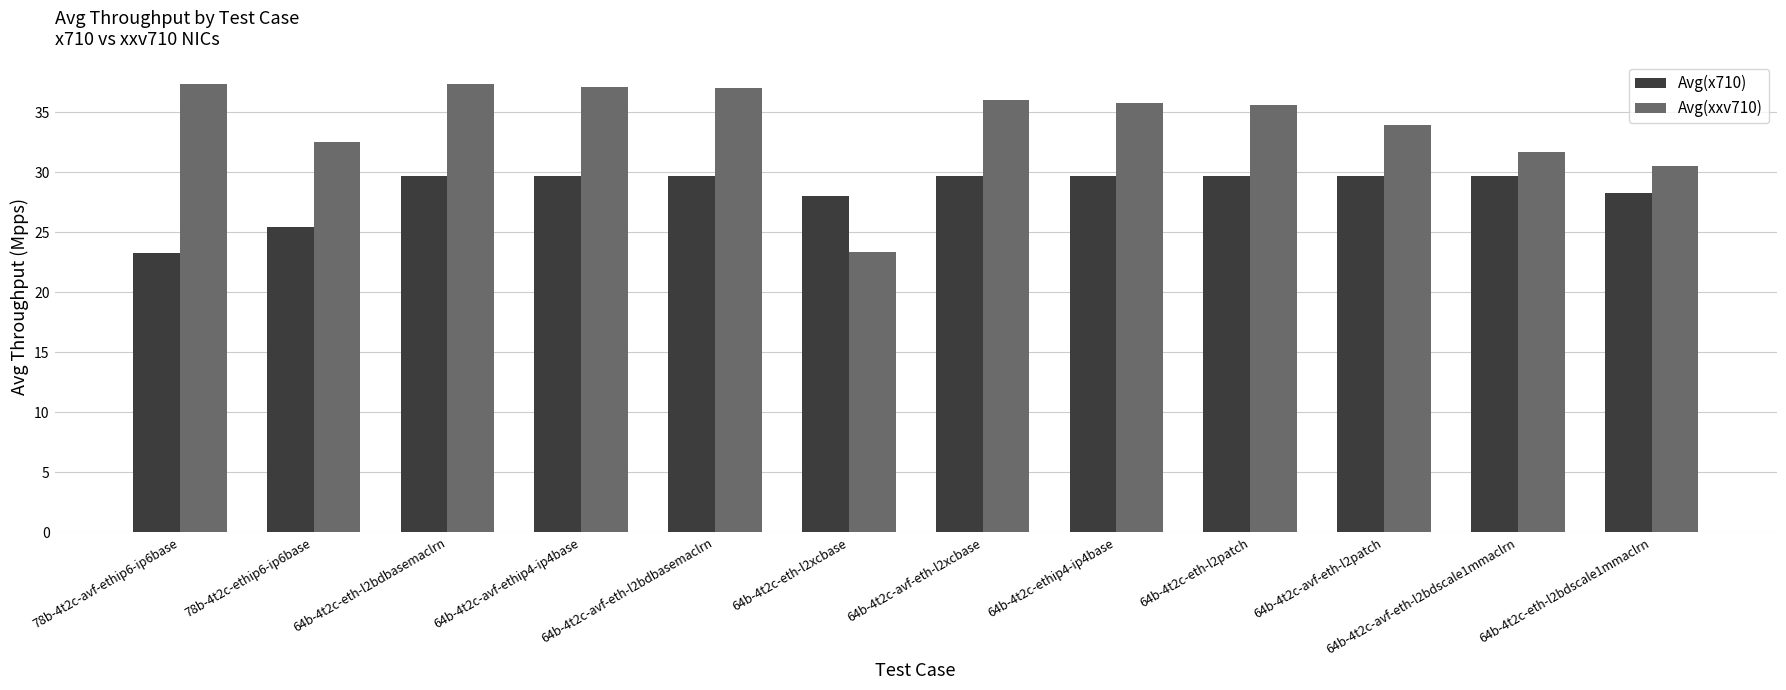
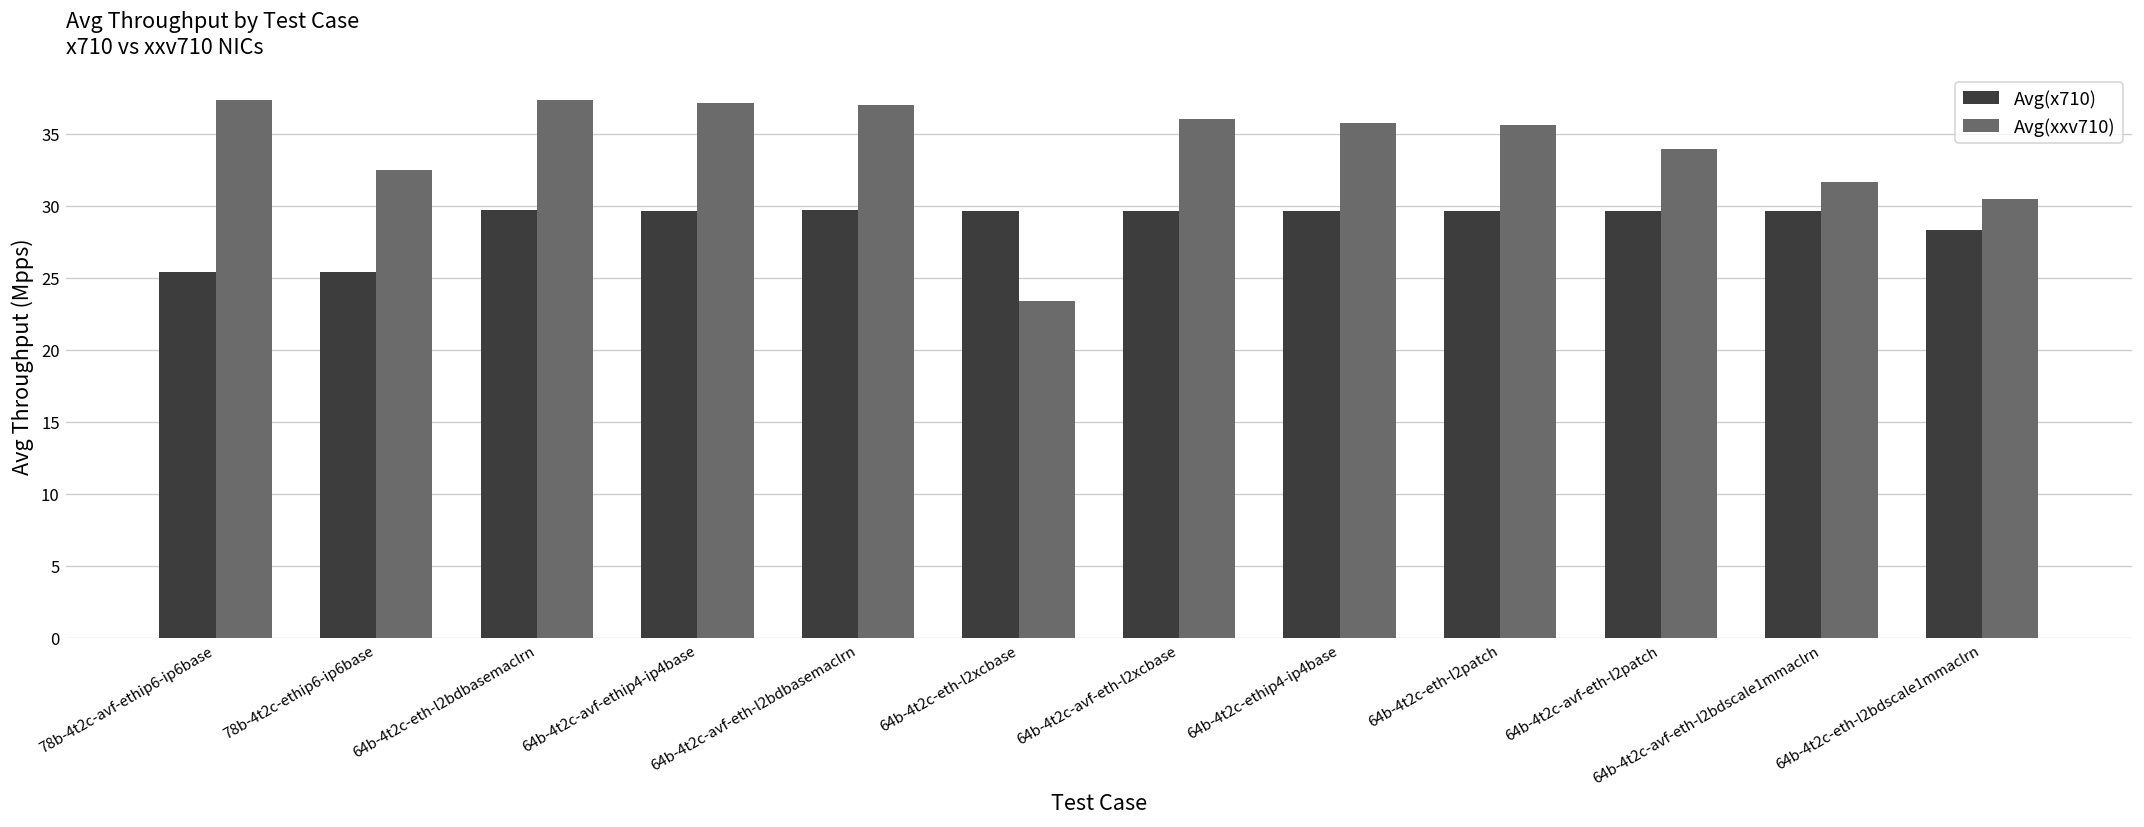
Avg(x710), 78b-4t2c-avf-ethip6-ip6base: 23.3 -> 25.4
Avg(x710), 64b-4t2c-eth-l2xcbase: 28.0 -> 29.7
